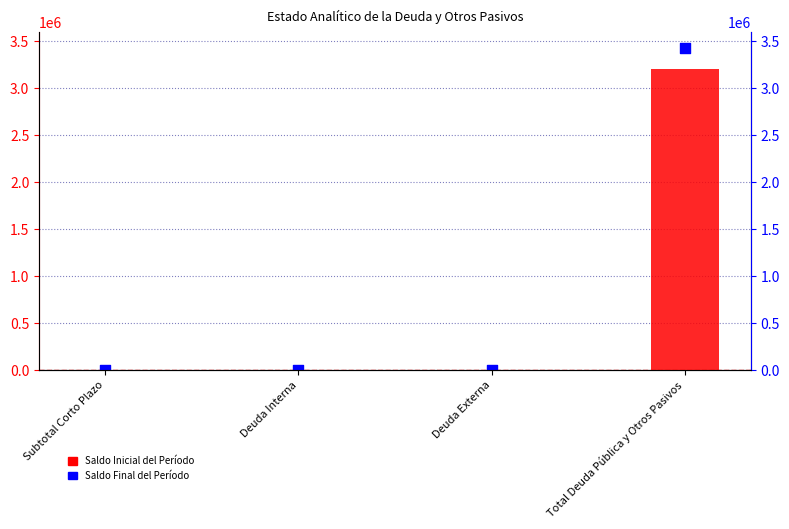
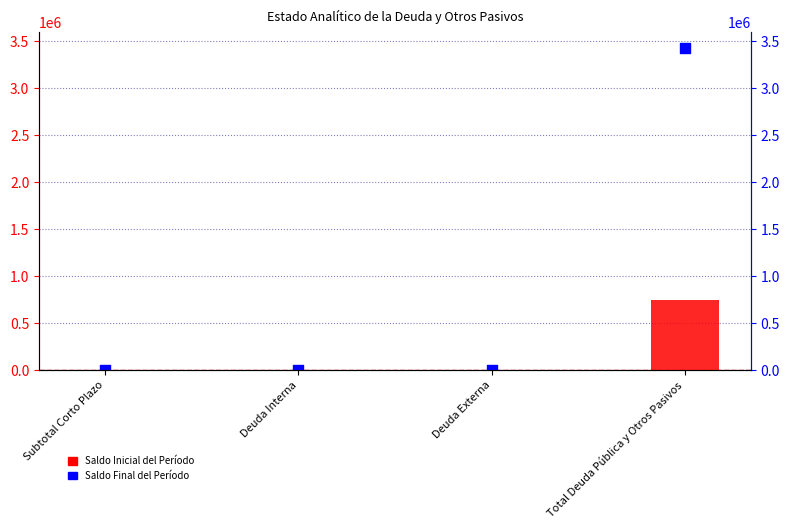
Saldo Inicial del Período, Total Deuda Pública y Otros Pasivos: 3200000 -> 700000
